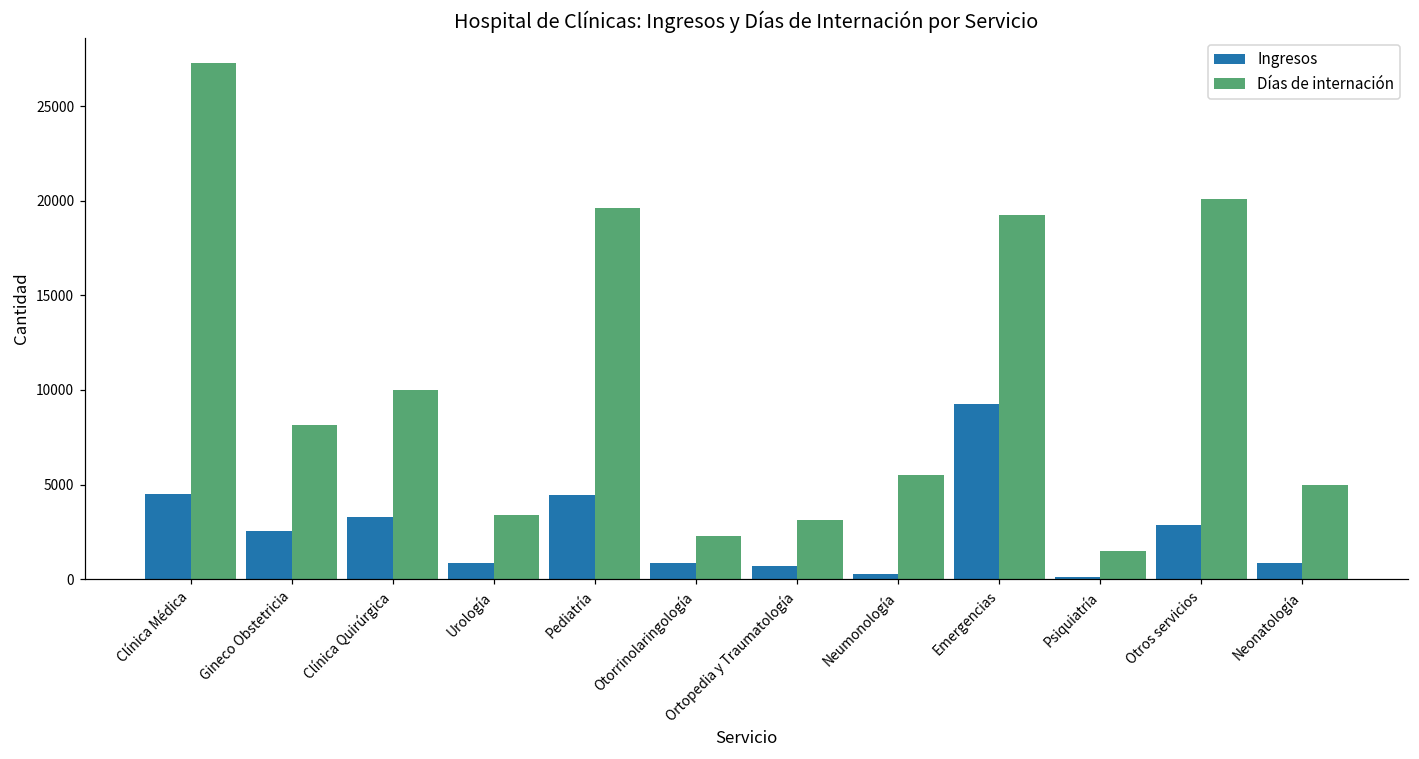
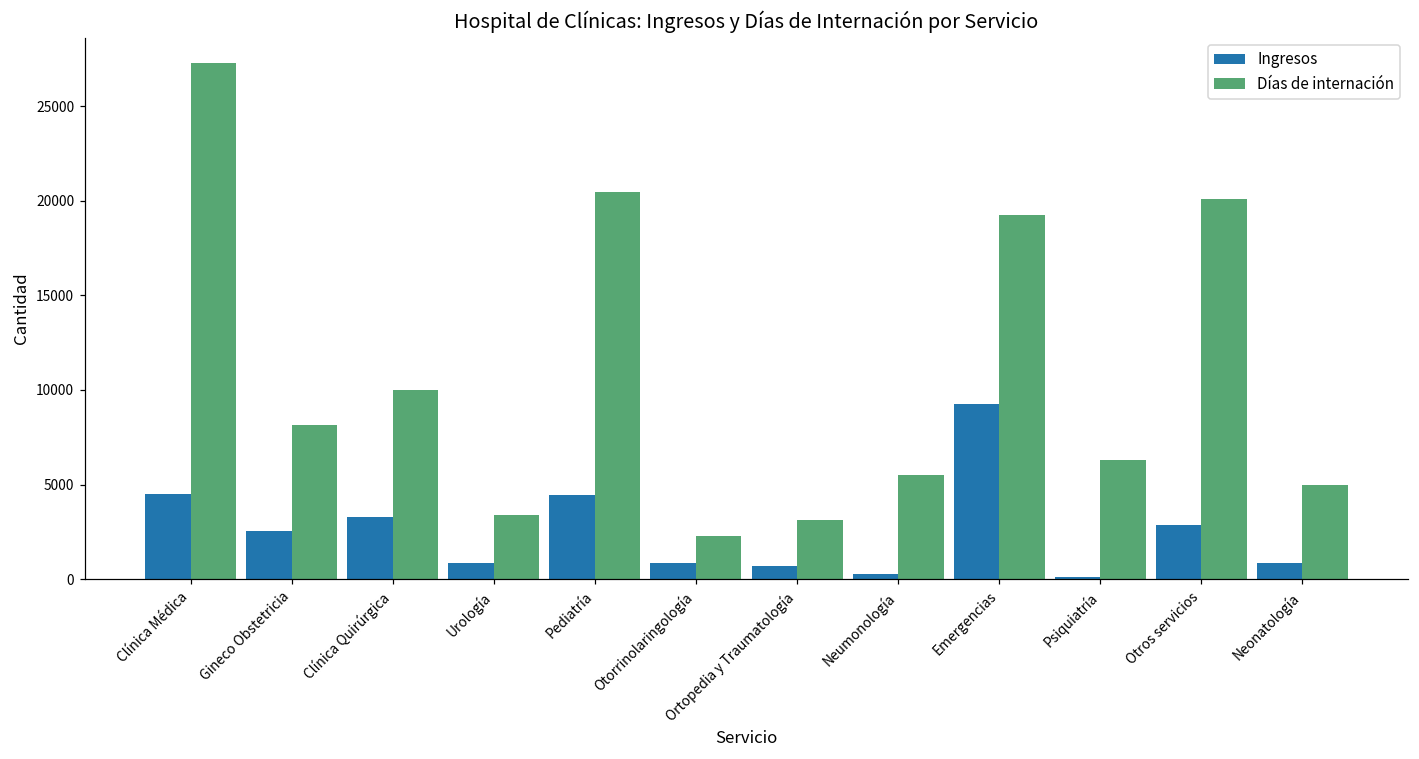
Días de internación, Pediatría: 19600 -> 20500
Días de internación, Psiquiatría: 1500 -> 6300
